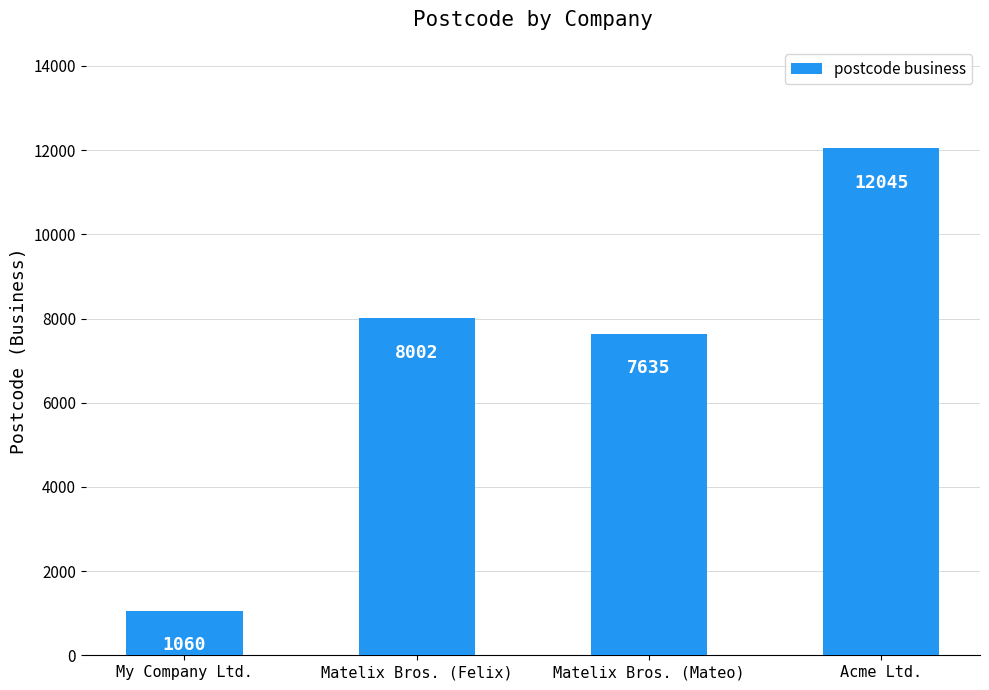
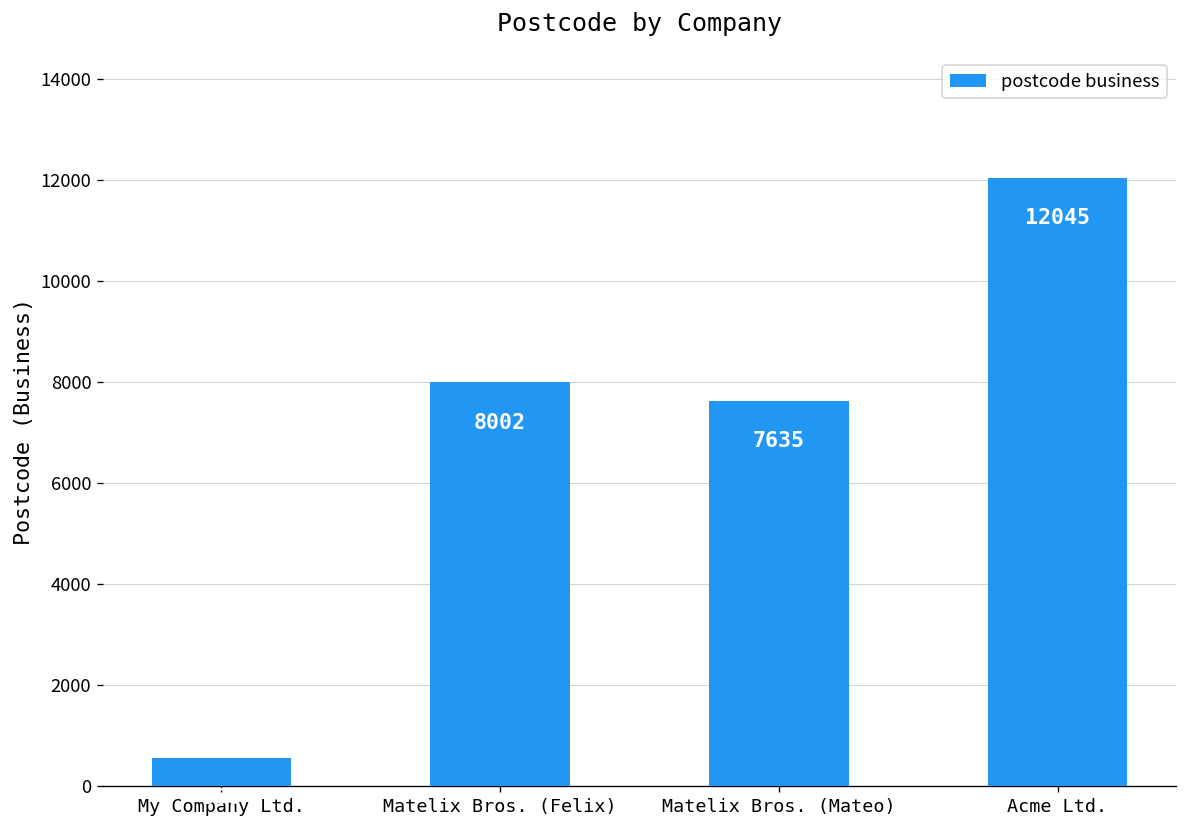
My Company Ltd.: 1100 -> 600
